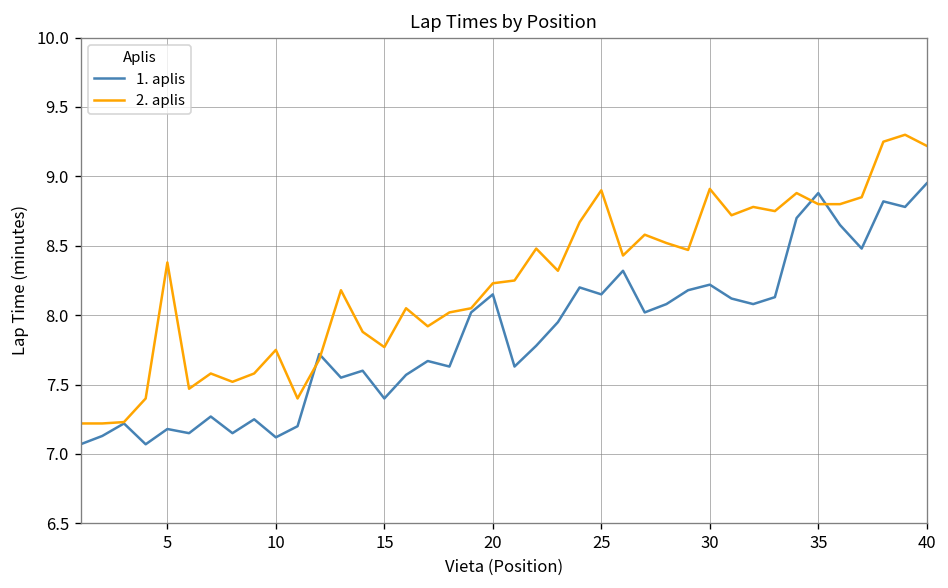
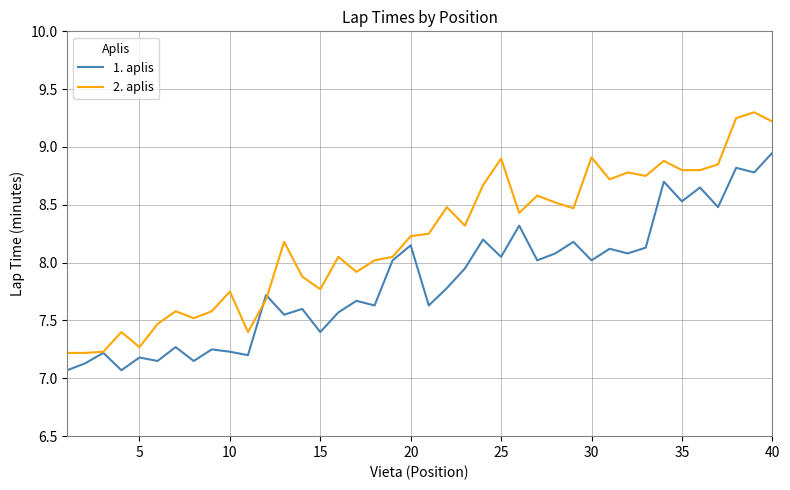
2. aplis, 5: 8.38 -> 7.27
1. aplis, 10: 7.12 -> 7.23
1. aplis, 25: 8.15 -> 8.05
1. aplis, 30: 8.22 -> 8.02
1. aplis, 35: 8.88 -> 8.53
